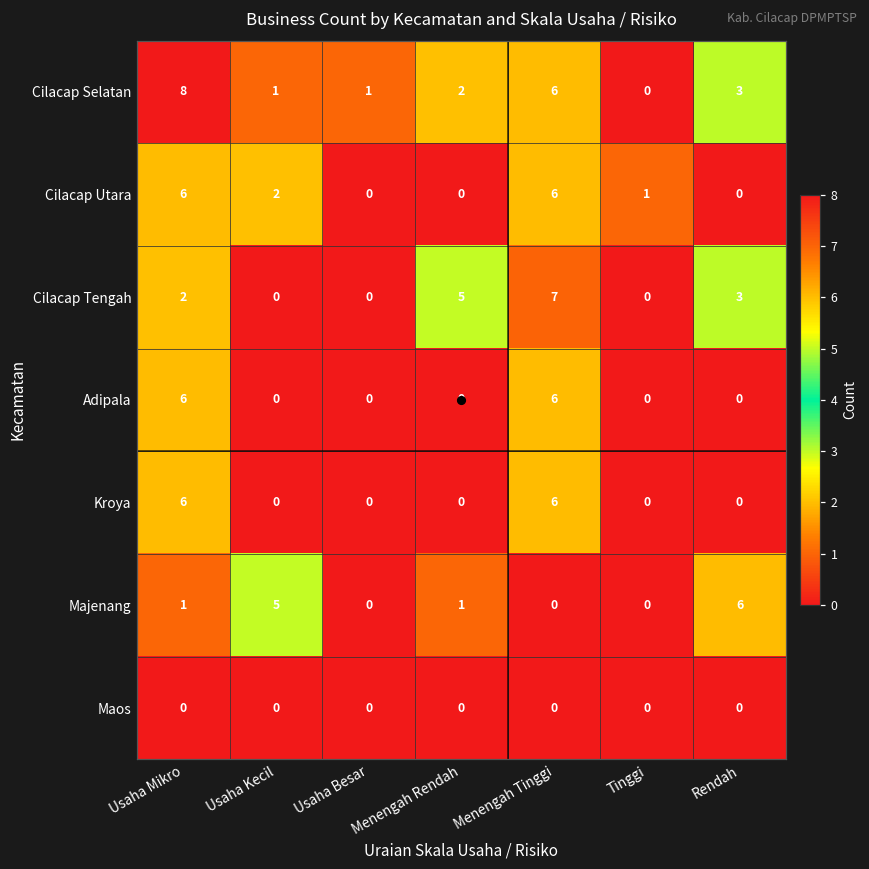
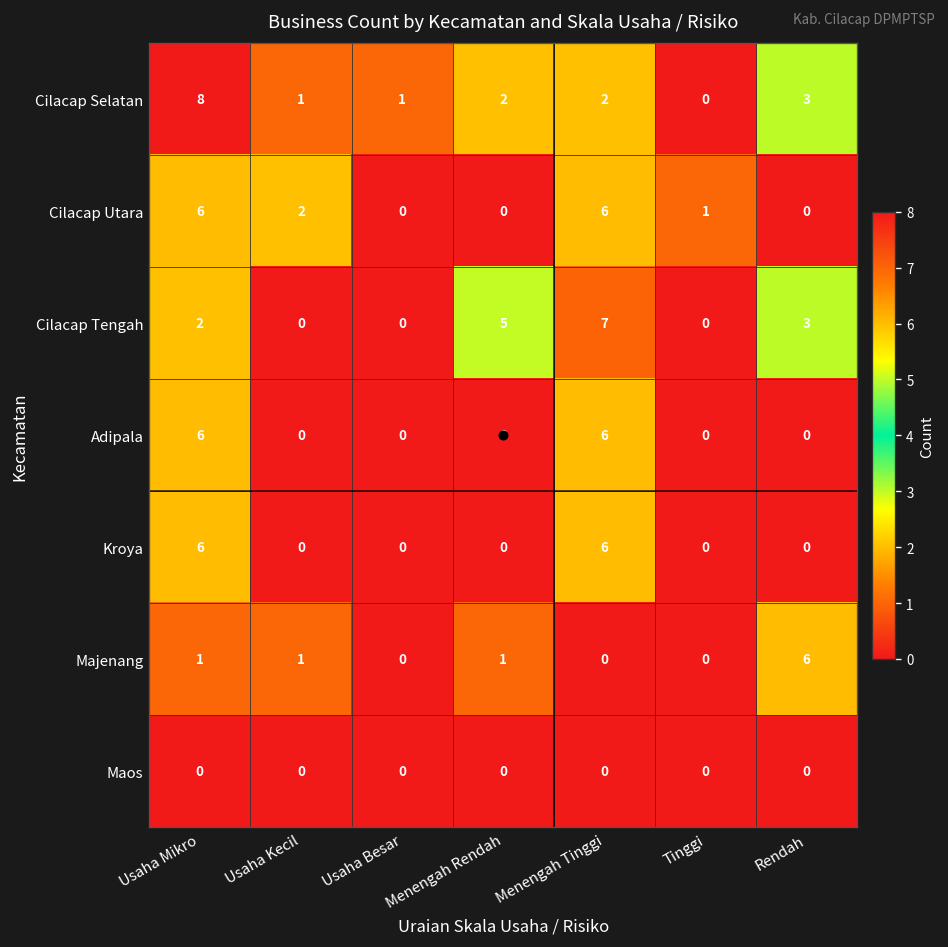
Cilacap Selatan, Menengah Tinggi: 6 -> 2
Majenang, Usaha Kecil: 5 -> 1
